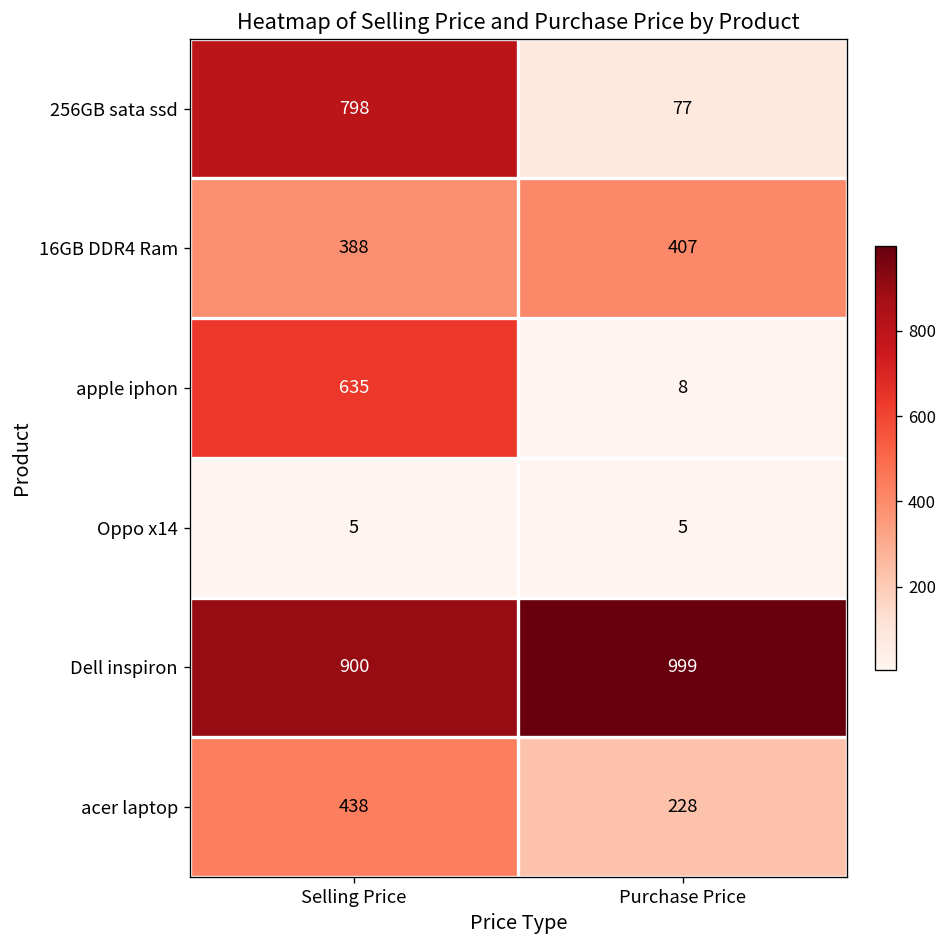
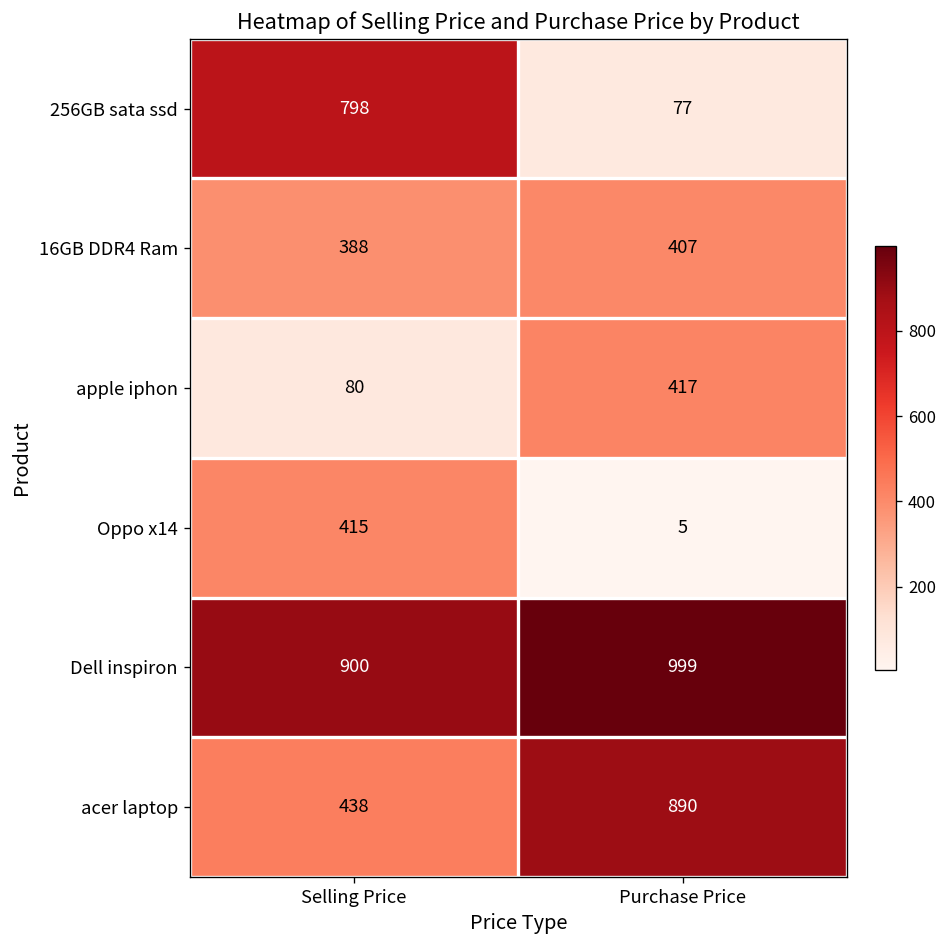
apple iphon, Selling Price: 635 -> 80
apple iphon, Purchase Price: 8 -> 417
Oppo x14, Selling Price: 5 -> 415
acer laptop, Purchase Price: 228 -> 890
